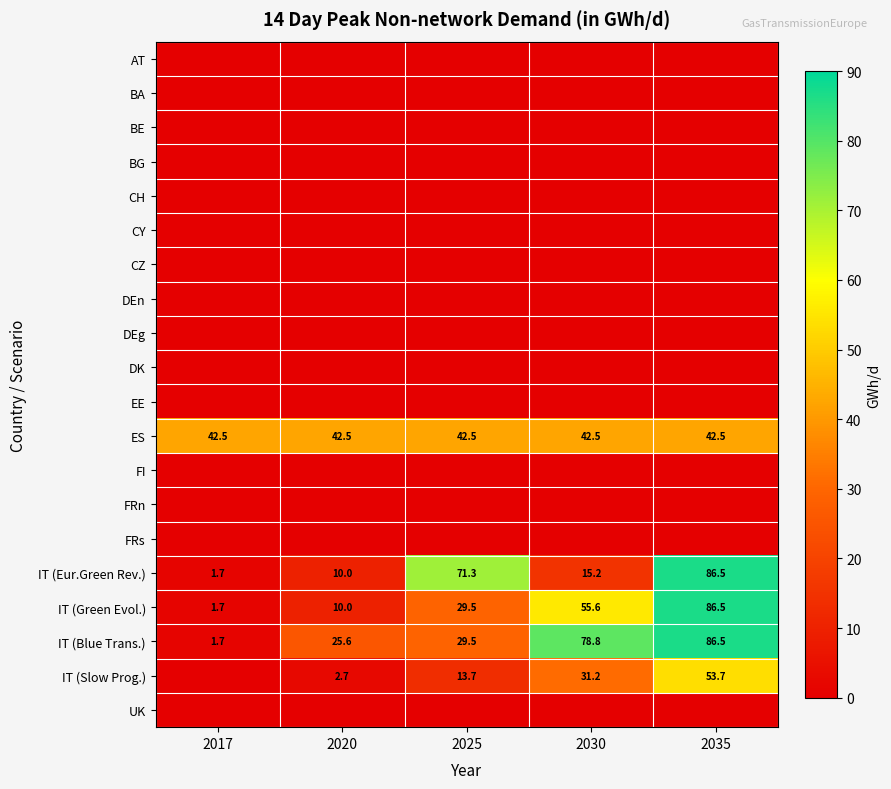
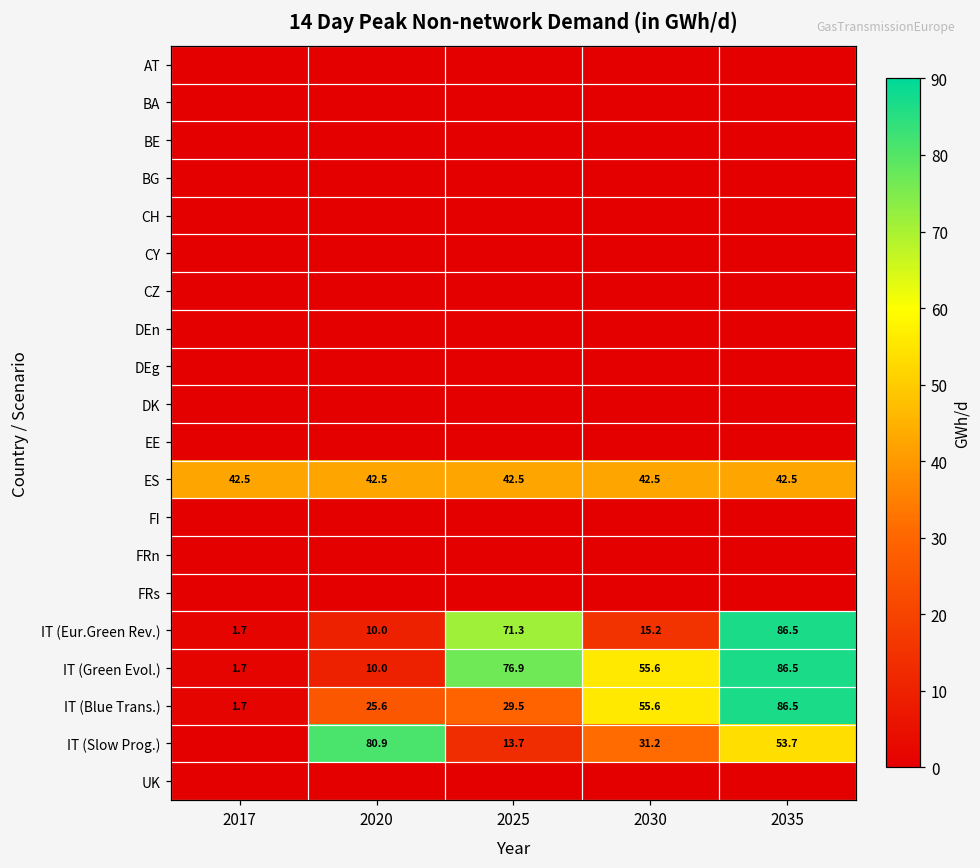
IT (Green Evol.), 2025: 29.5 -> 76.9
IT (Blue Trans.), 2030: 78.8 -> 55.6
IT (Slow Prog.), 2020: 2.7 -> 80.9
